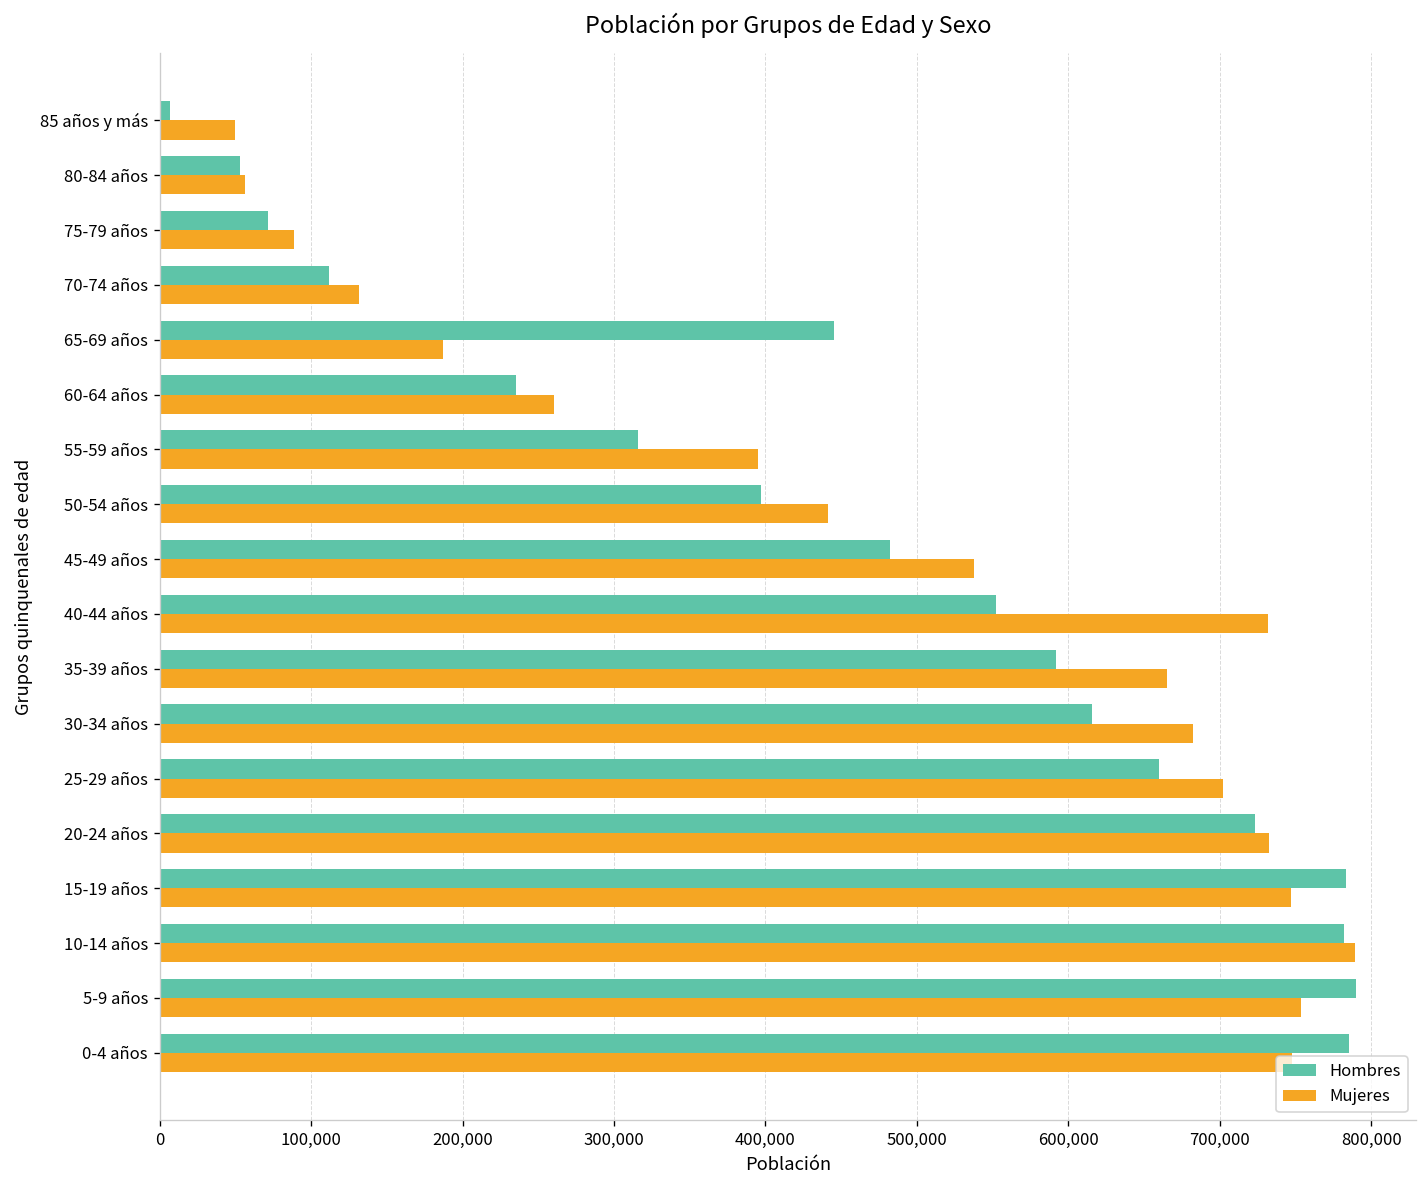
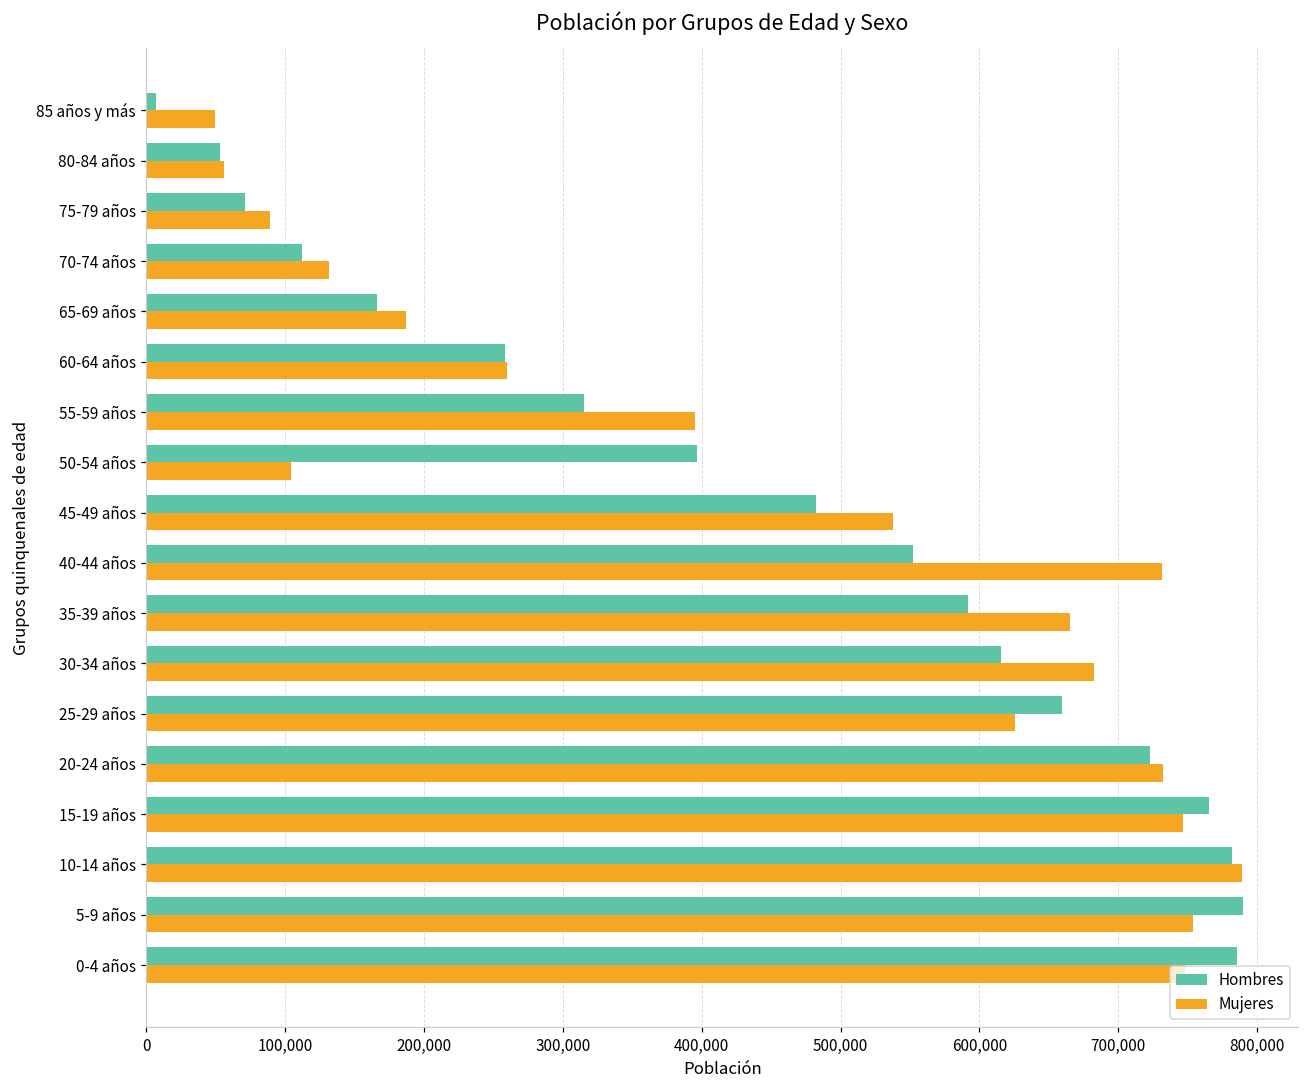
Hombres, 65-69 años: 445,000 -> 166,000
Hombres, 60-64 años: 235,000 -> 258,000
Mujeres, 50-54 años: 442,000 -> 104,000
Mujeres, 25-29 años: 702,000 -> 626,000
Hombres, 15-19 años: 783,000 -> 765,000
